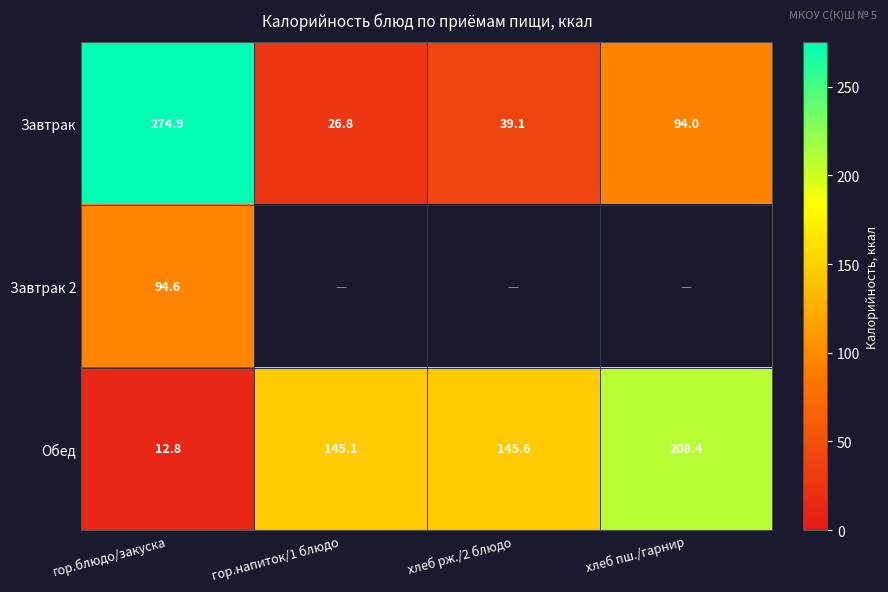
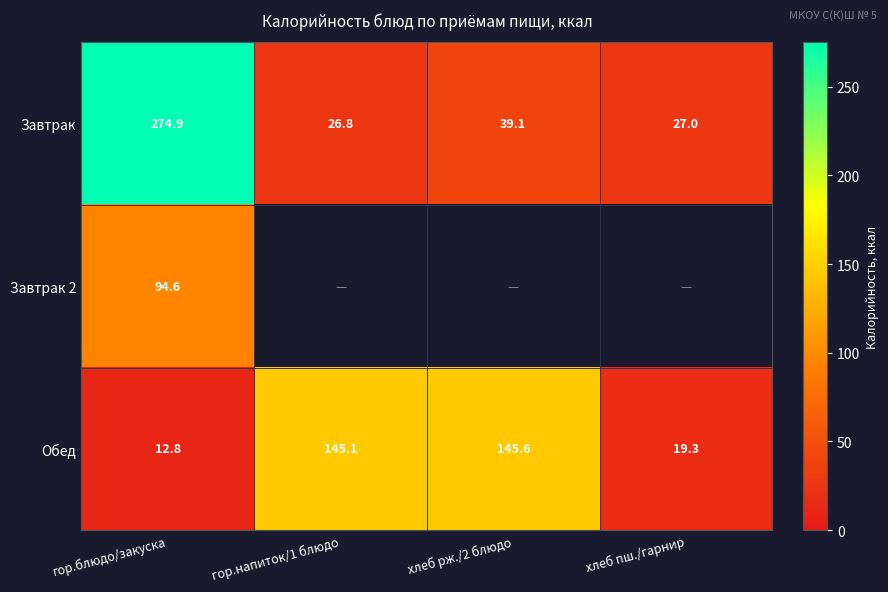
Завтрак, хлеб пш./гарнир: 94.0 -> 27.0
Обед, хлеб пш./гарнир: 208.4 -> 19.3
